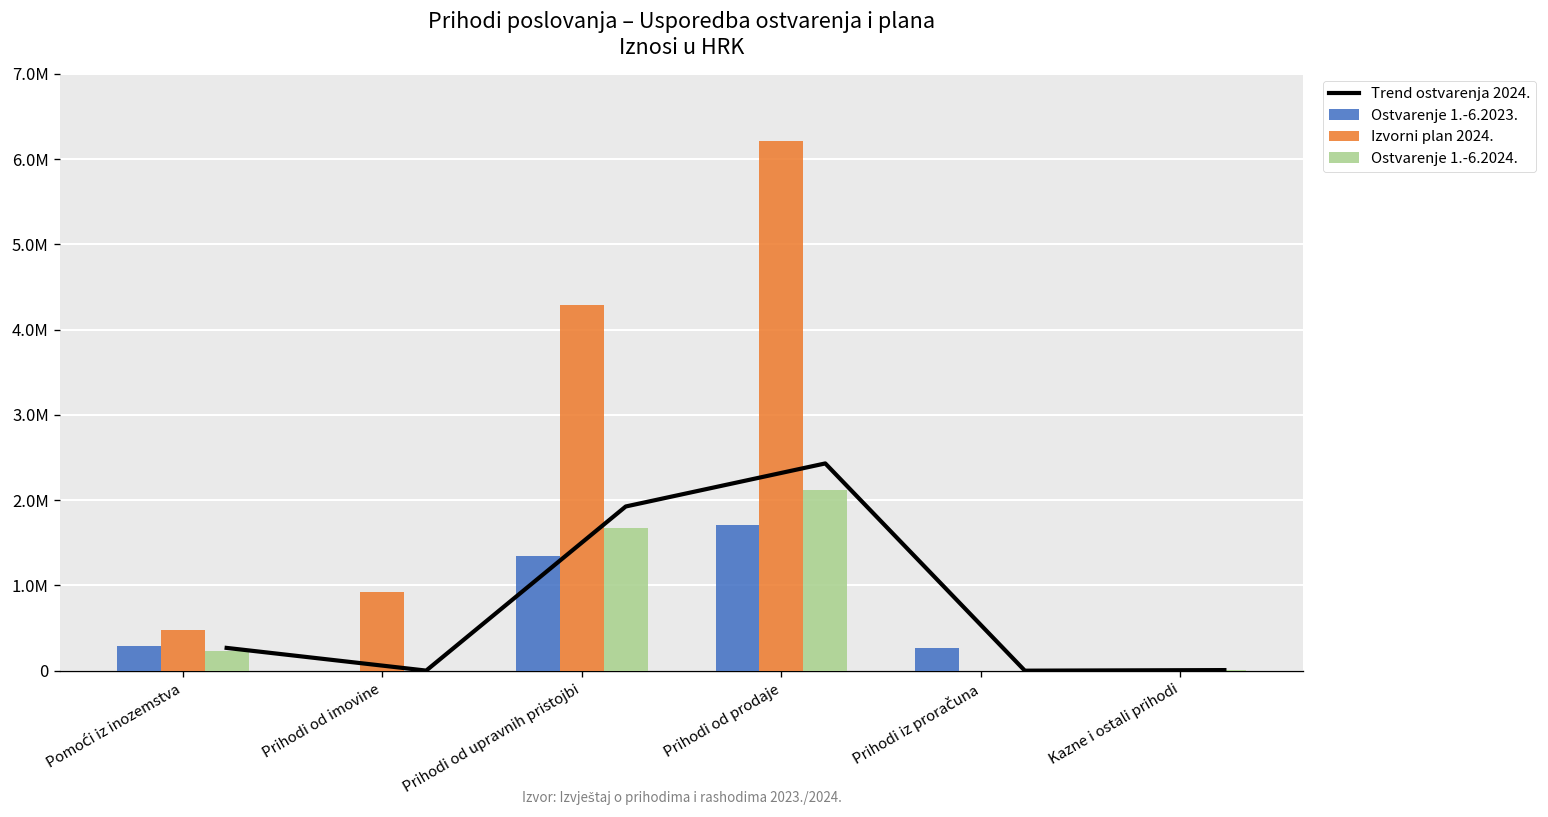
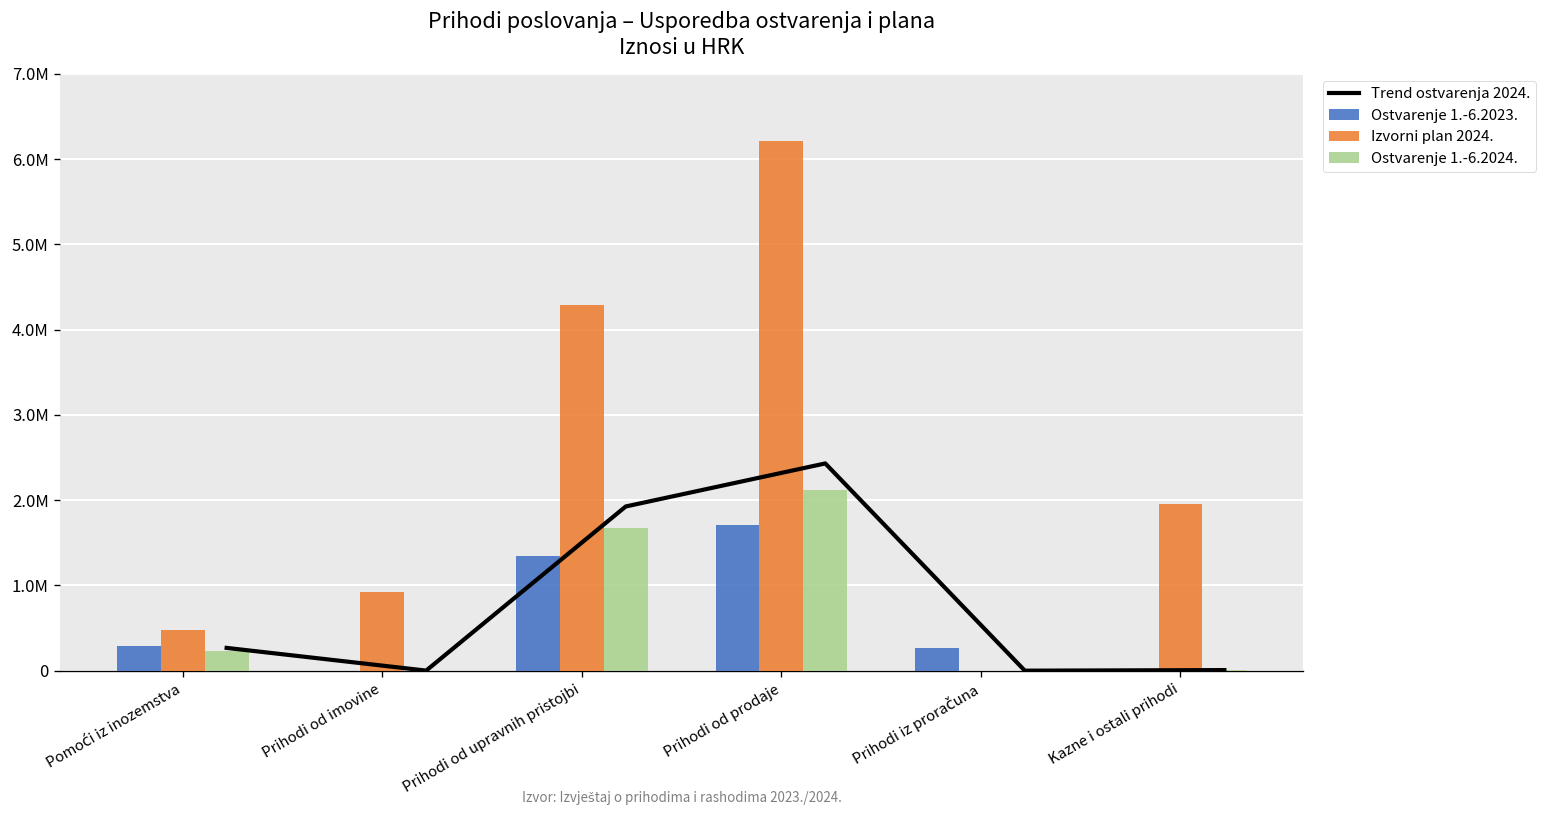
Izvorni plan 2024., Kazne i ostali prihodi: 0 -> 1900000
